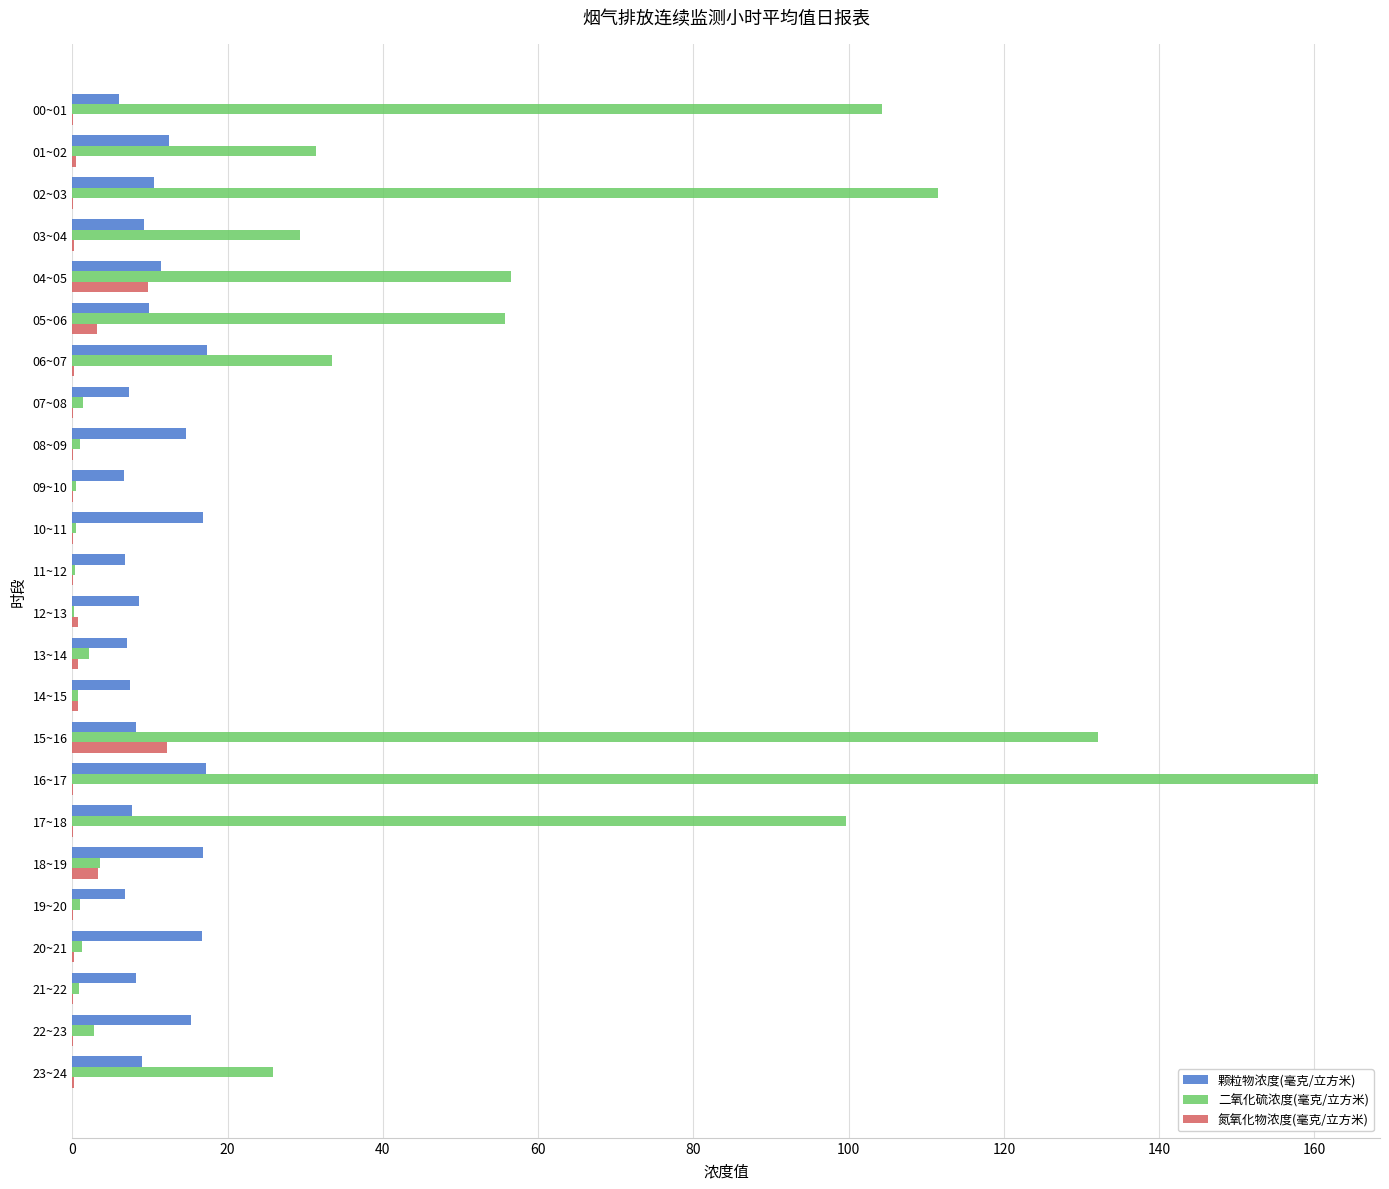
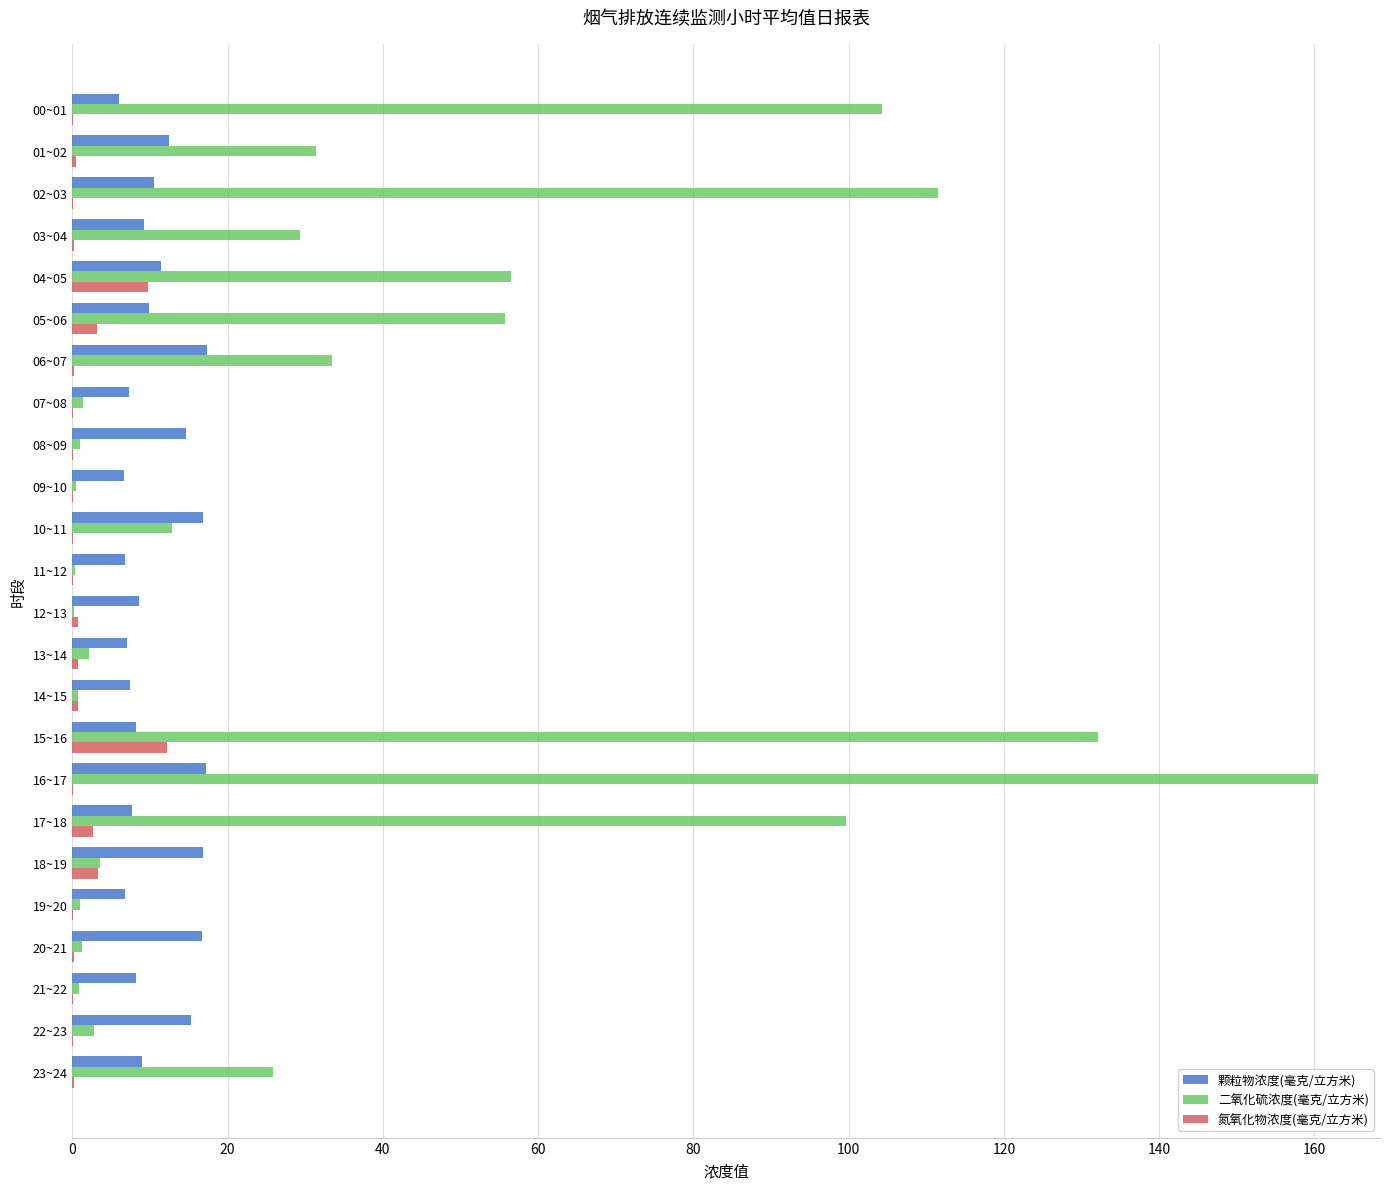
二氧化硫浓度(毫克/立方米), 10~11: 1 -> 13
氮氧化物浓度(毫克/立方米), 17~18: 0 -> 3
